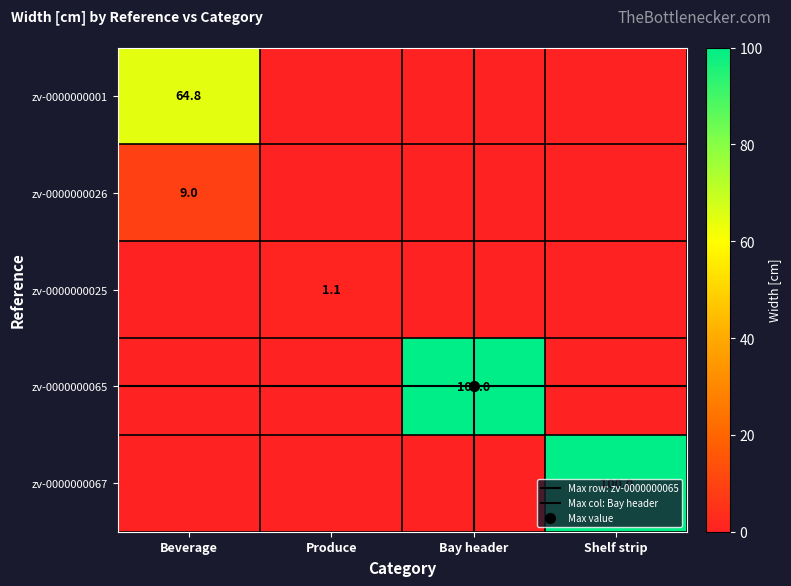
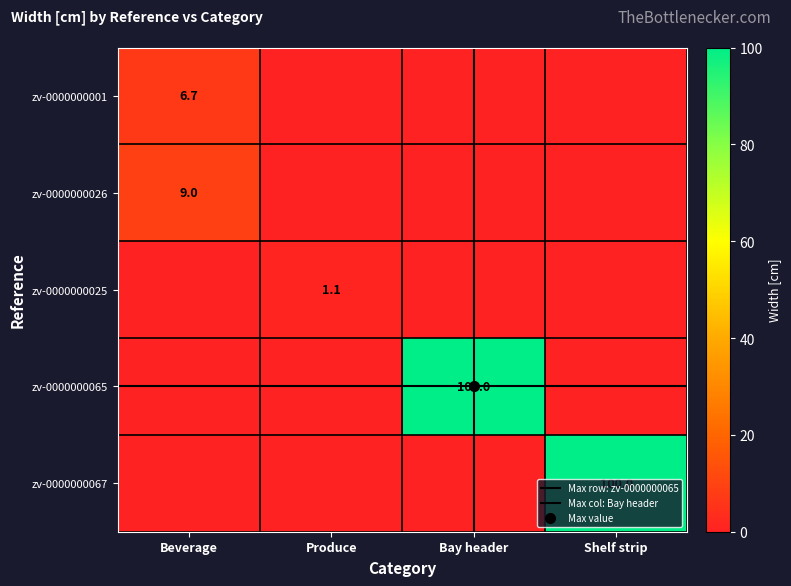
zv-0000000001, Beverage: 64.8 -> 6.7
